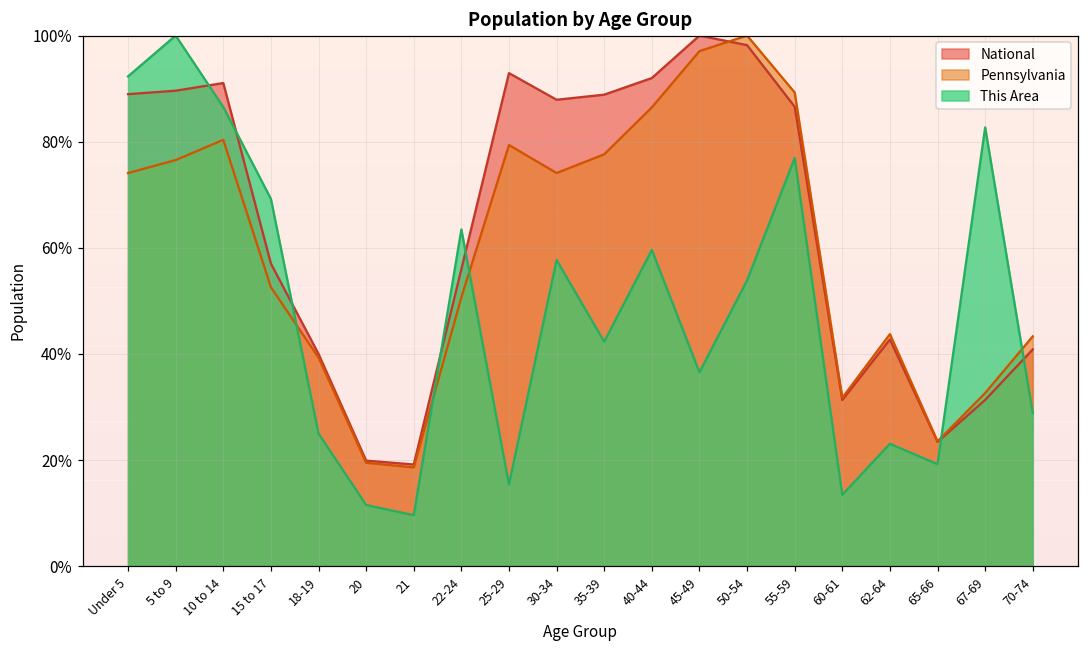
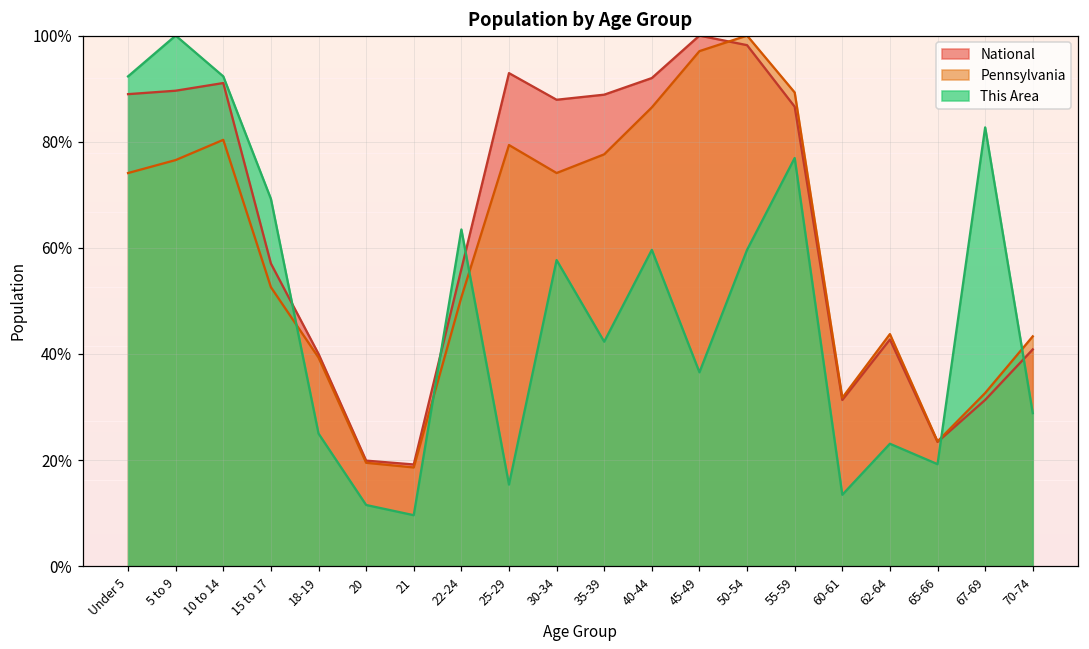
This Area, 10 to 14: 87% -> 92%
This Area, 50-54: 54% -> 60%
